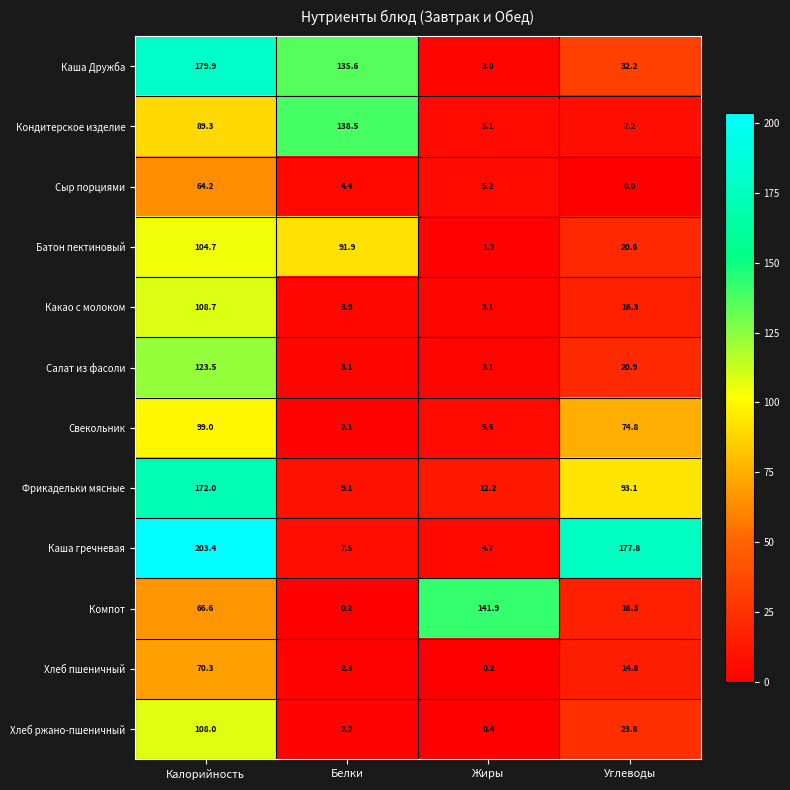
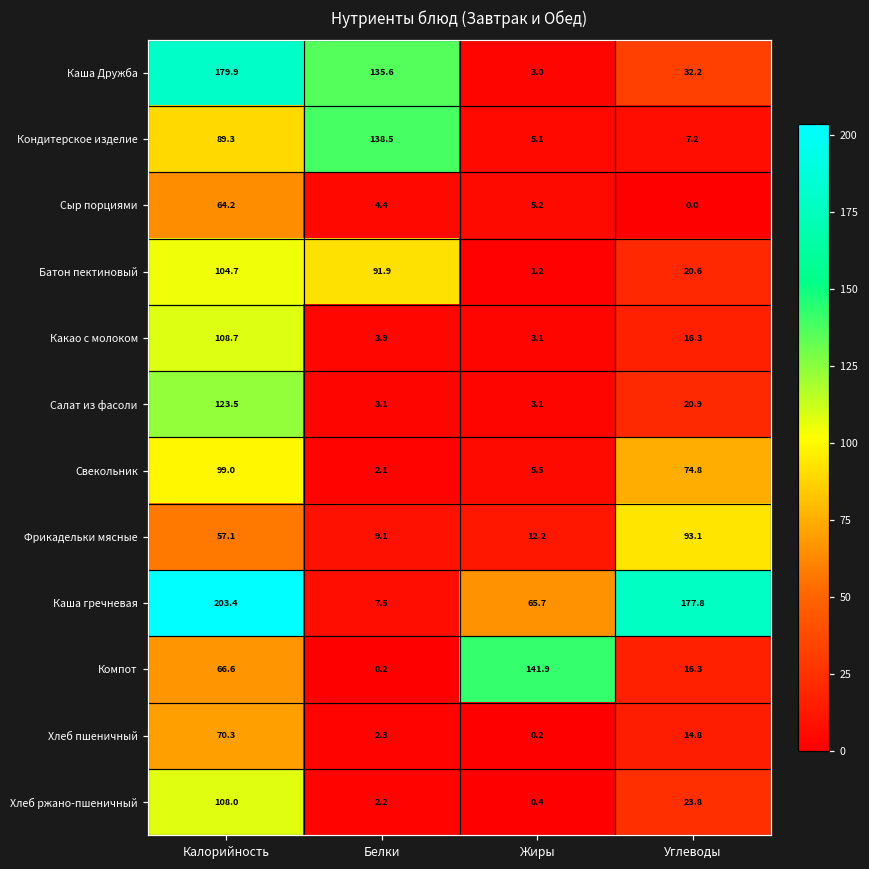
Фрикадельки мясные, Калорийность: 172.0 -> 57.1
Каша гречневая, Жиры: 4.7 -> 65.7
